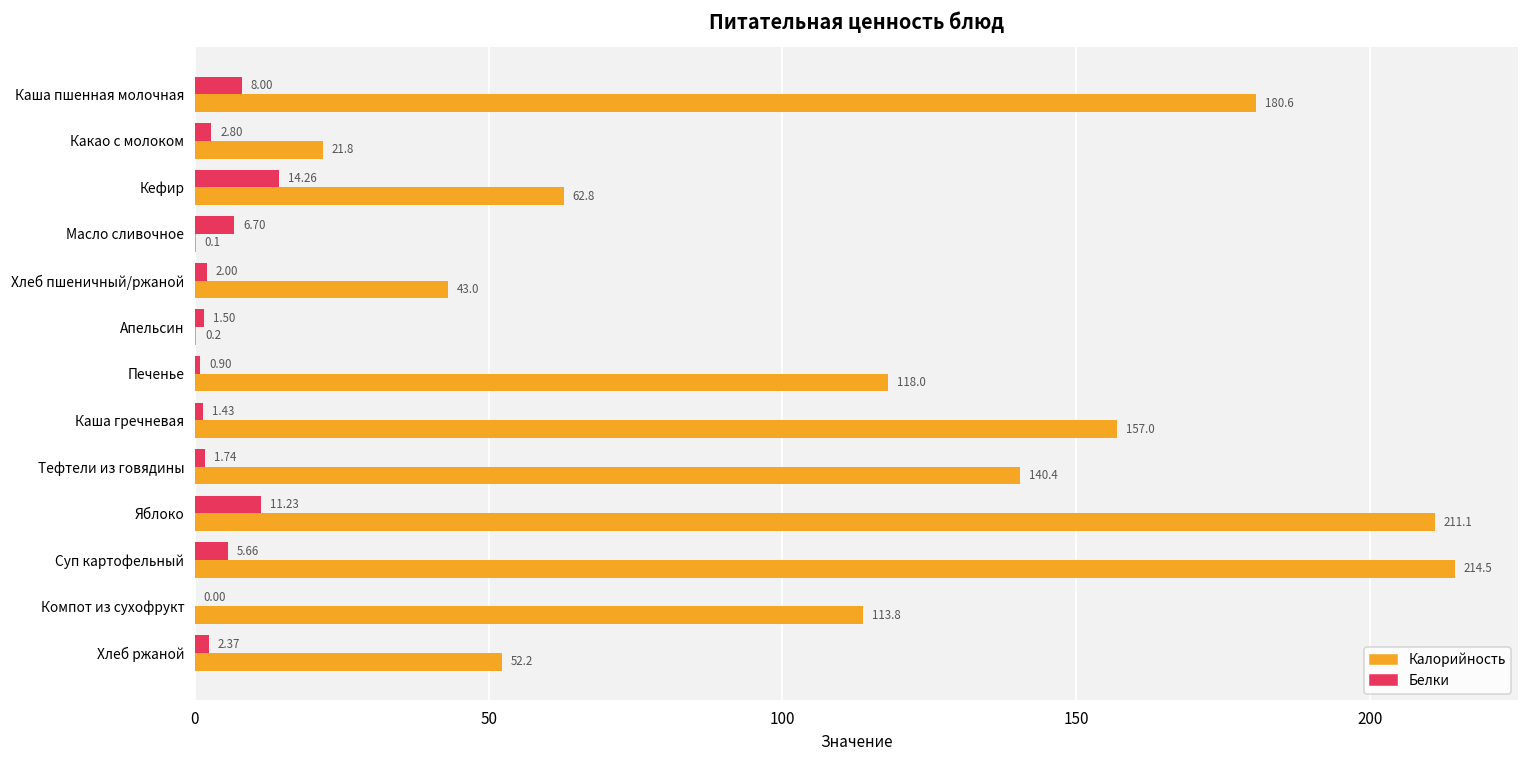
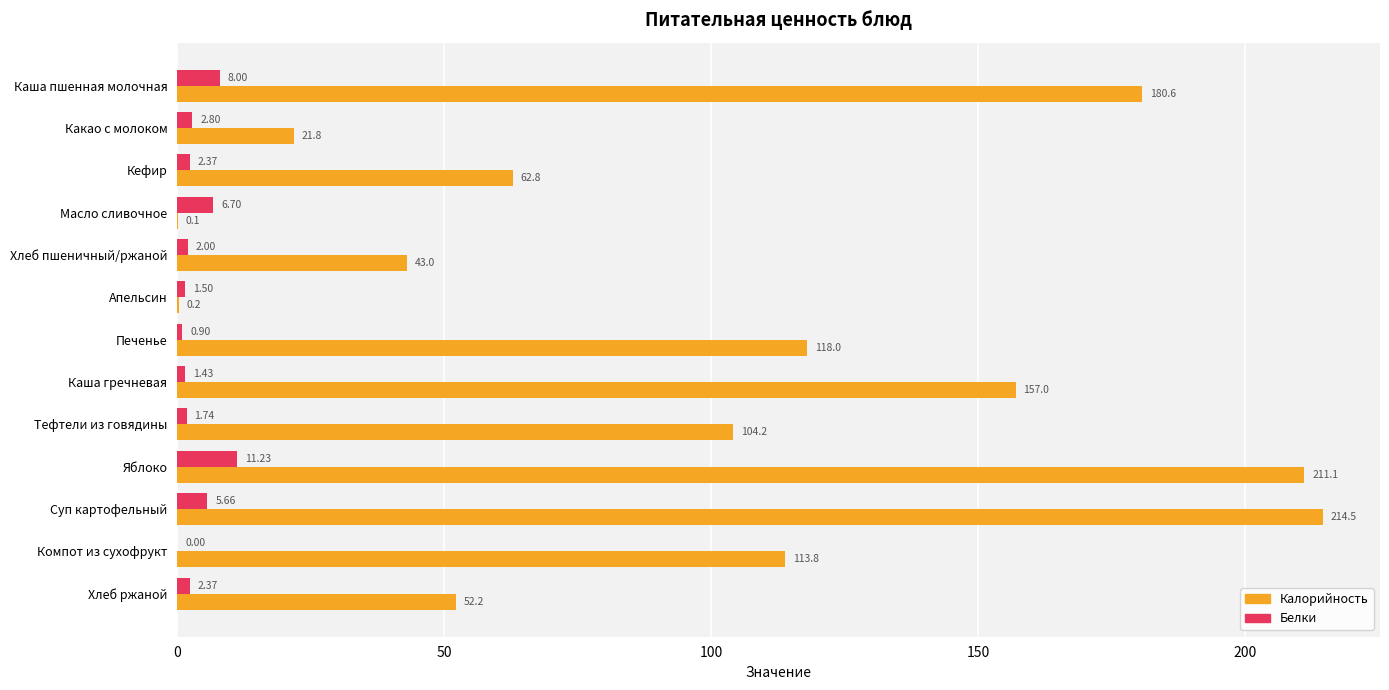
Белки, Кефир: 14.26 -> 2.37
Калорийность, Тефтели из говядины: 140.4 -> 104.2
